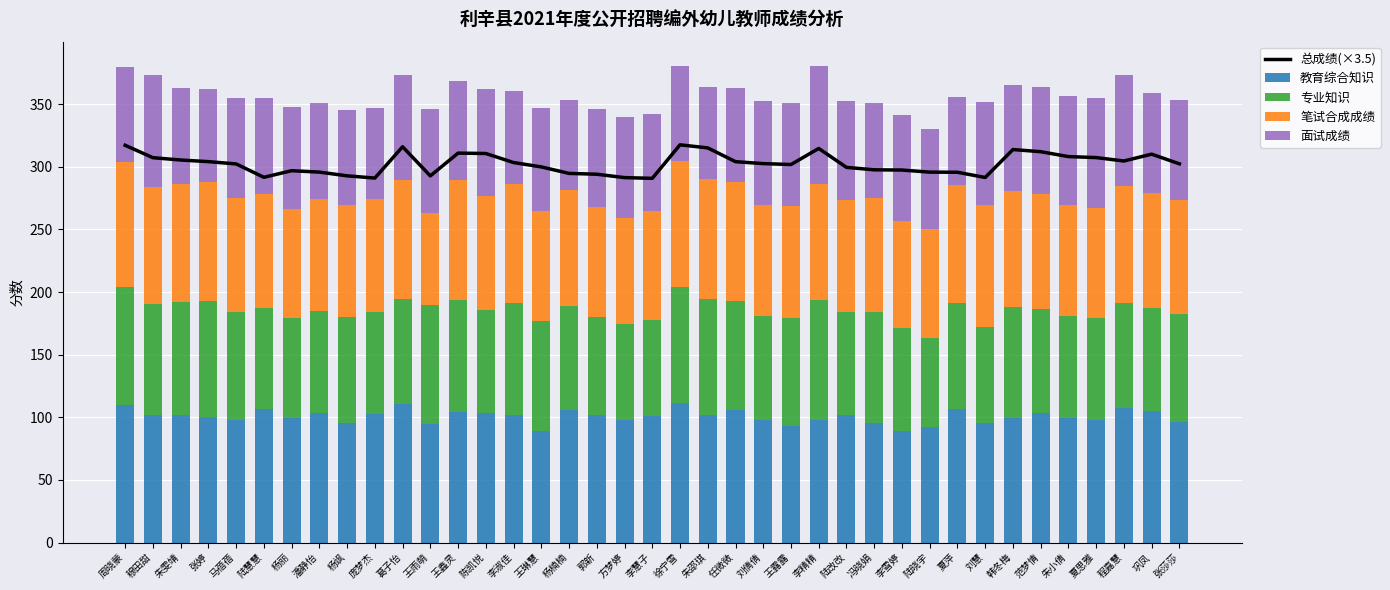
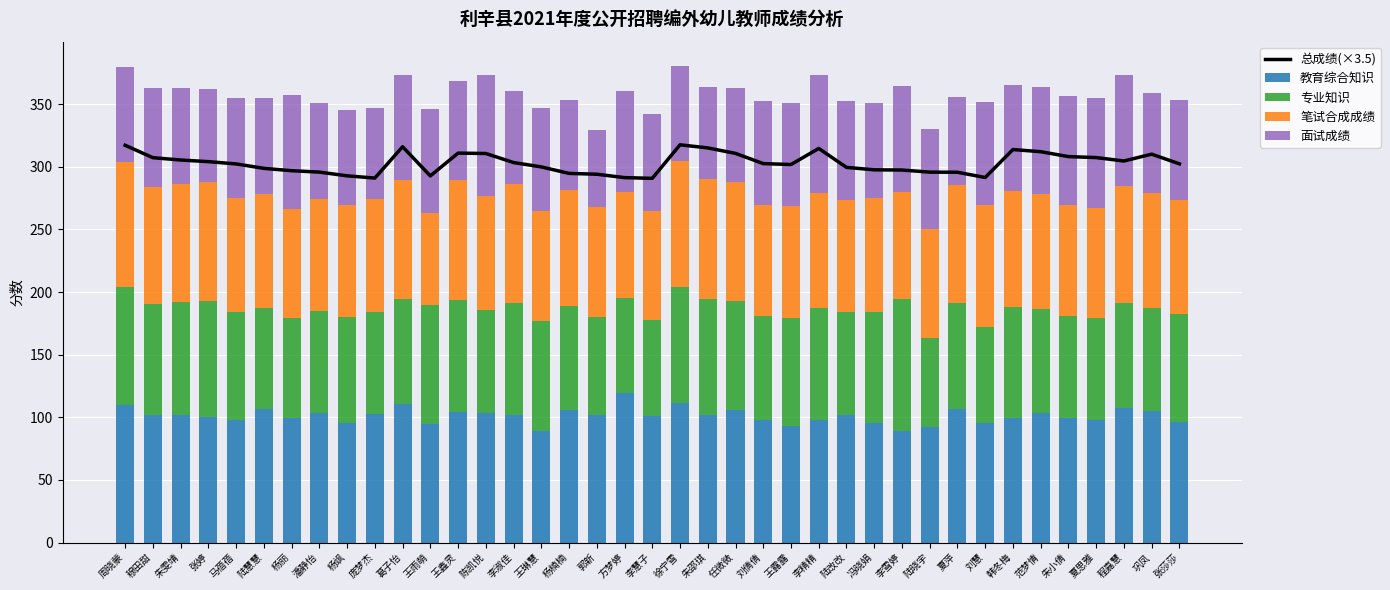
面试成绩, 穆田甜: 89 -> 79
总成绩(×3.5), 陆慧慧: 292 -> 299
面试成绩, 杨丽: 81 -> 91
面试成绩, 陈凯悦: 86 -> 97
面试成绩, 郭新: 78 -> 61
教育综合知识, 方梦婷: 98 -> 119
总成绩(×3.5), 任微微: 304 -> 311
专业知识, 李精精: 96 -> 89
专业知识, 李雪婷: 83 -> 106
